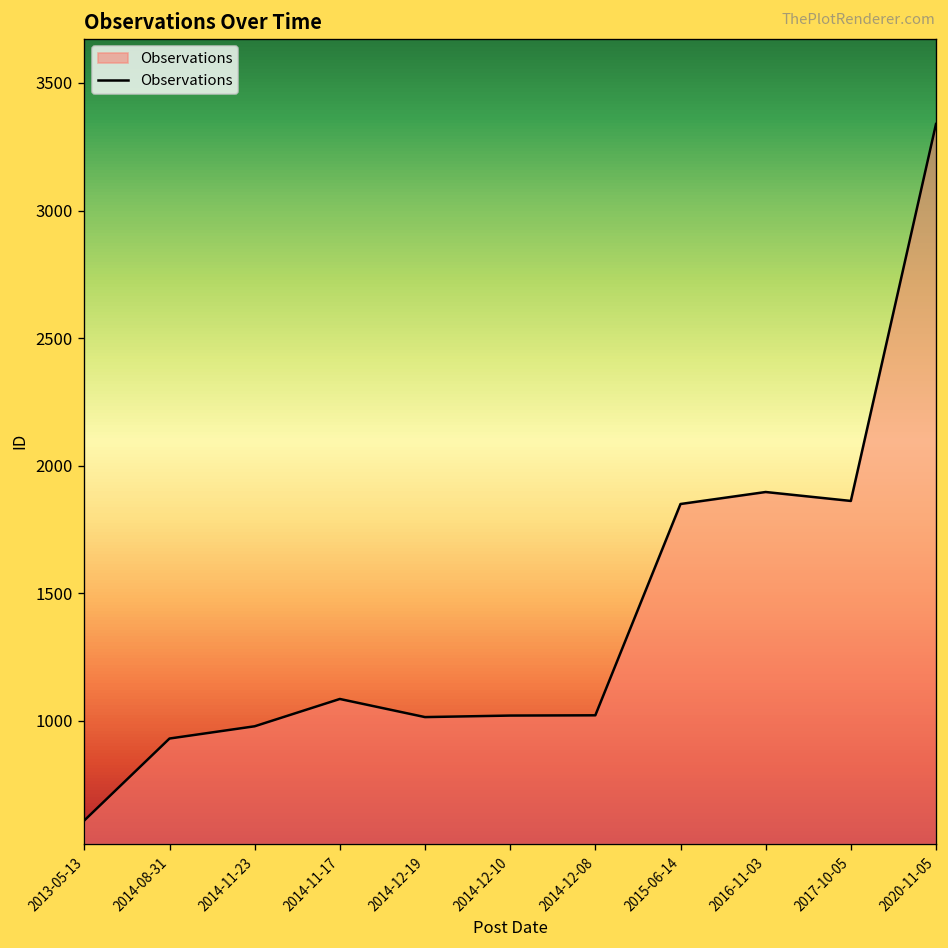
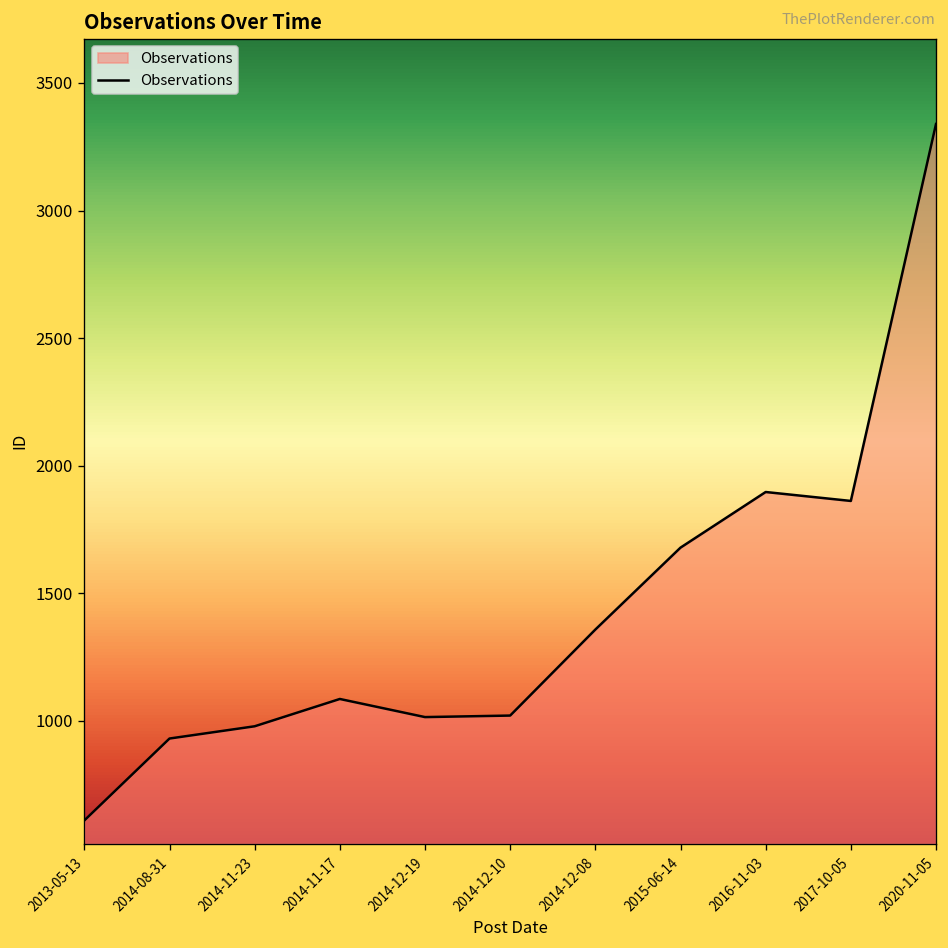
2014-12-08: 1020 -> 1360
2015-06-14: 1850 -> 1680
